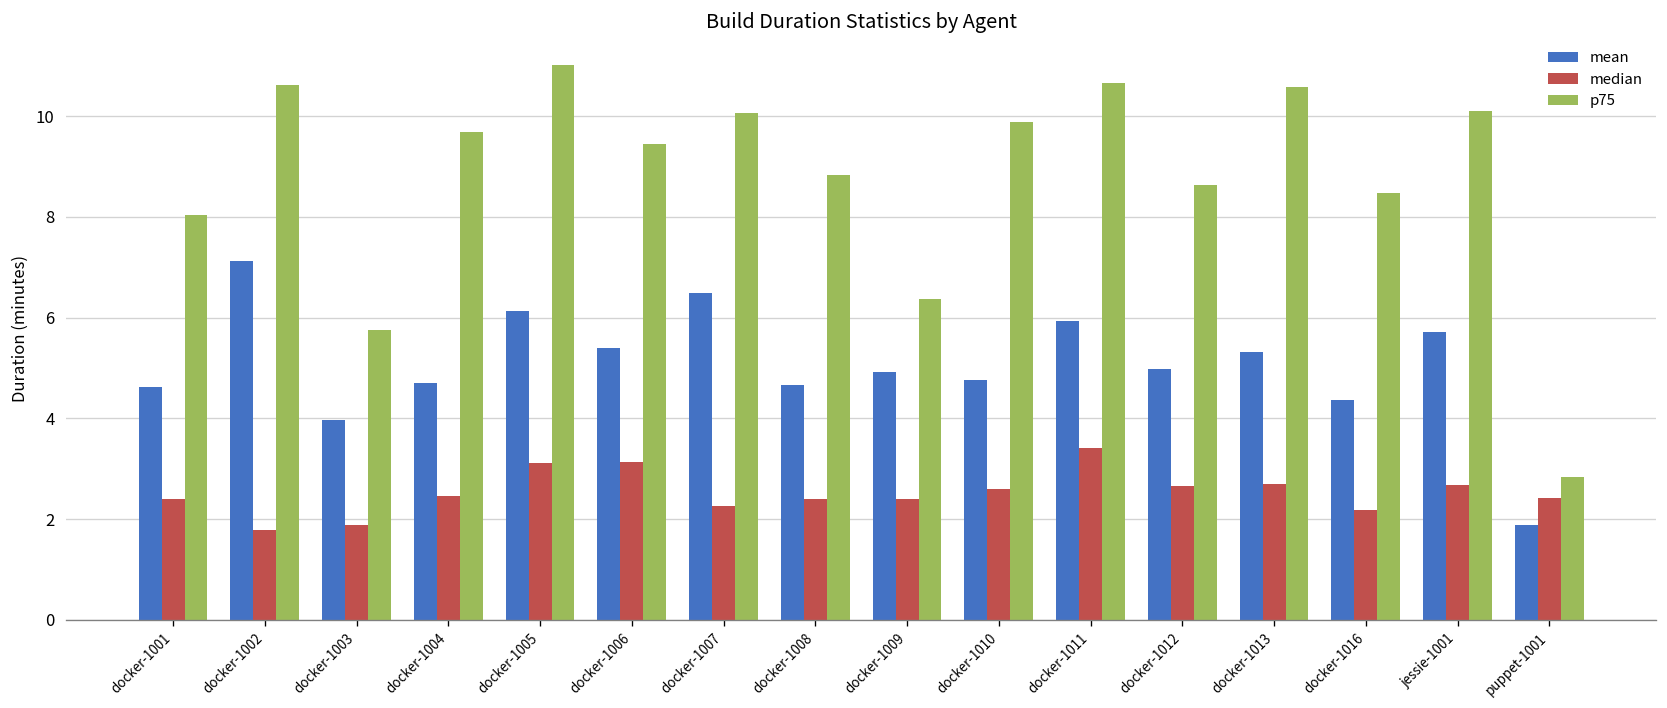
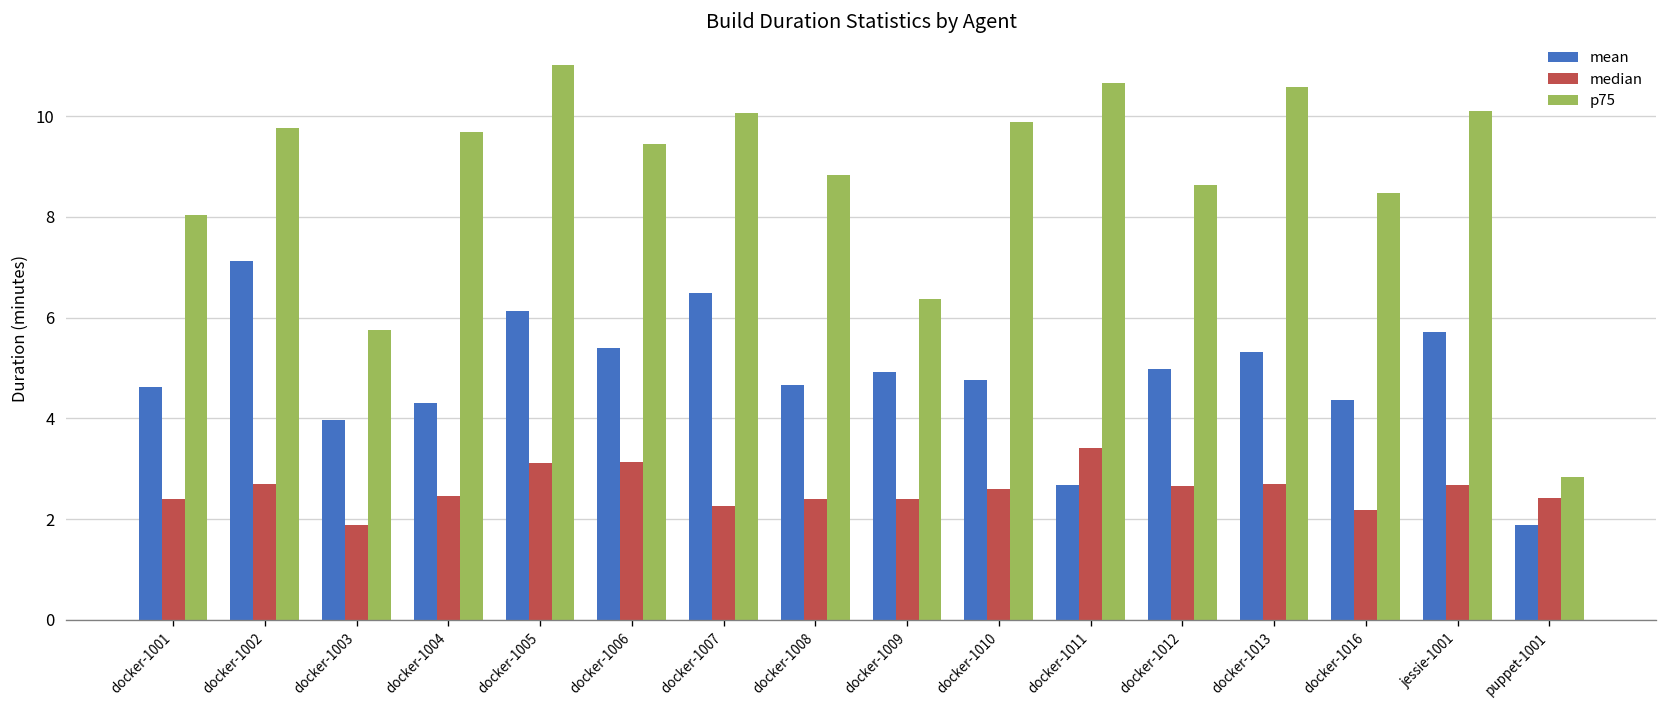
median, docker-1002: 1.8 -> 2.7
p75, docker-1002: 10.6 -> 9.8
mean, docker-1004: 4.7 -> 4.3
mean, docker-1011: 5.9 -> 2.7
